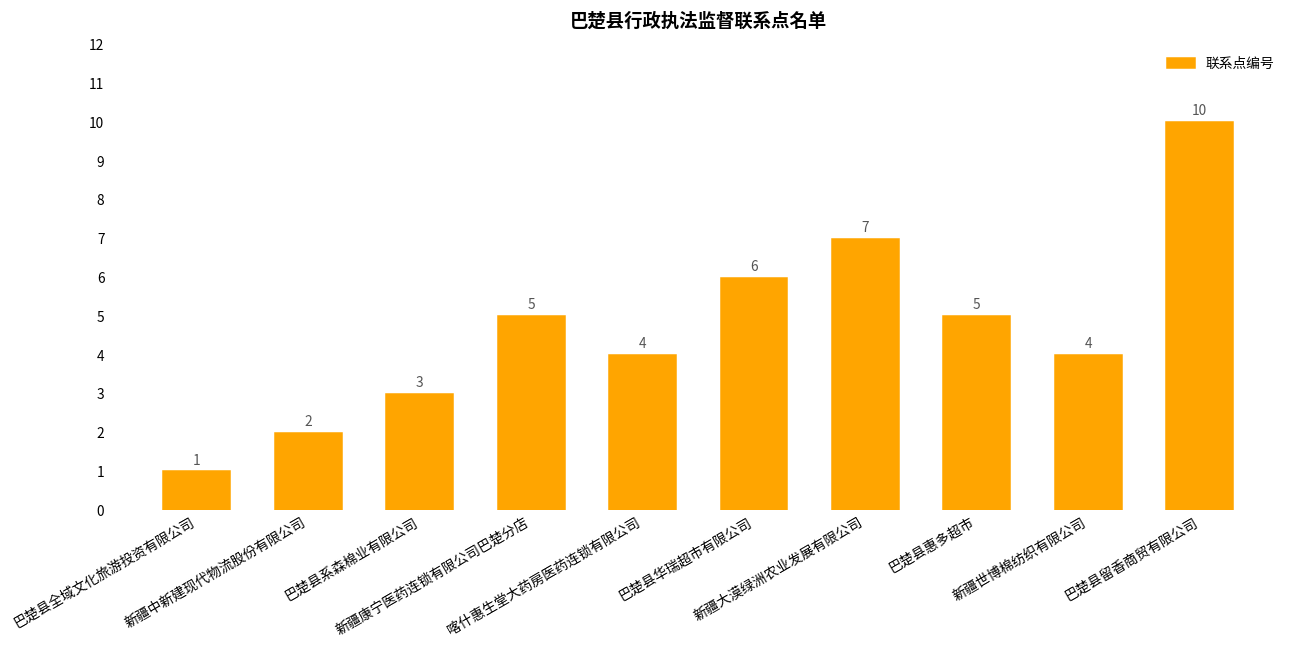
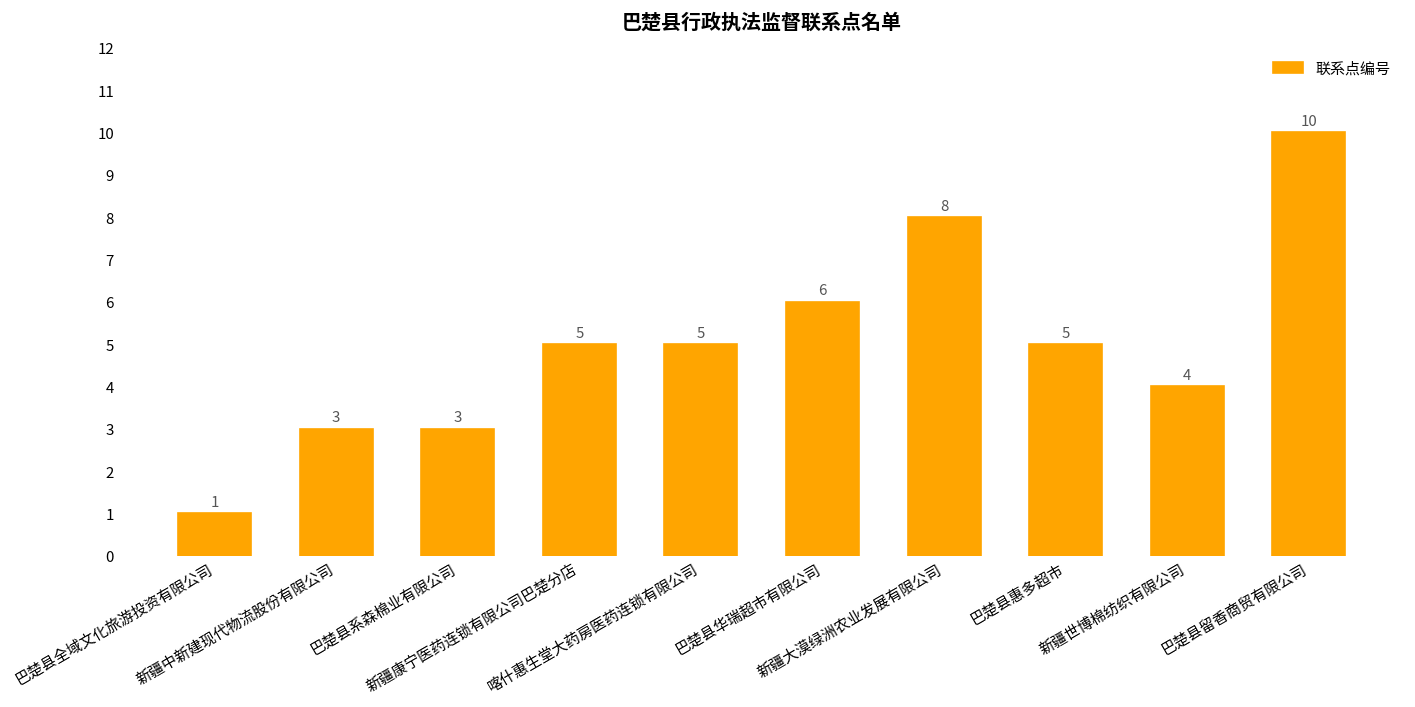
新疆中新建现代物流股份有限公司: 2 -> 3
喀什惠生堂大药房医药连锁有限公司: 4 -> 5
新疆大漠绿洲农业发展有限公司: 7 -> 8
